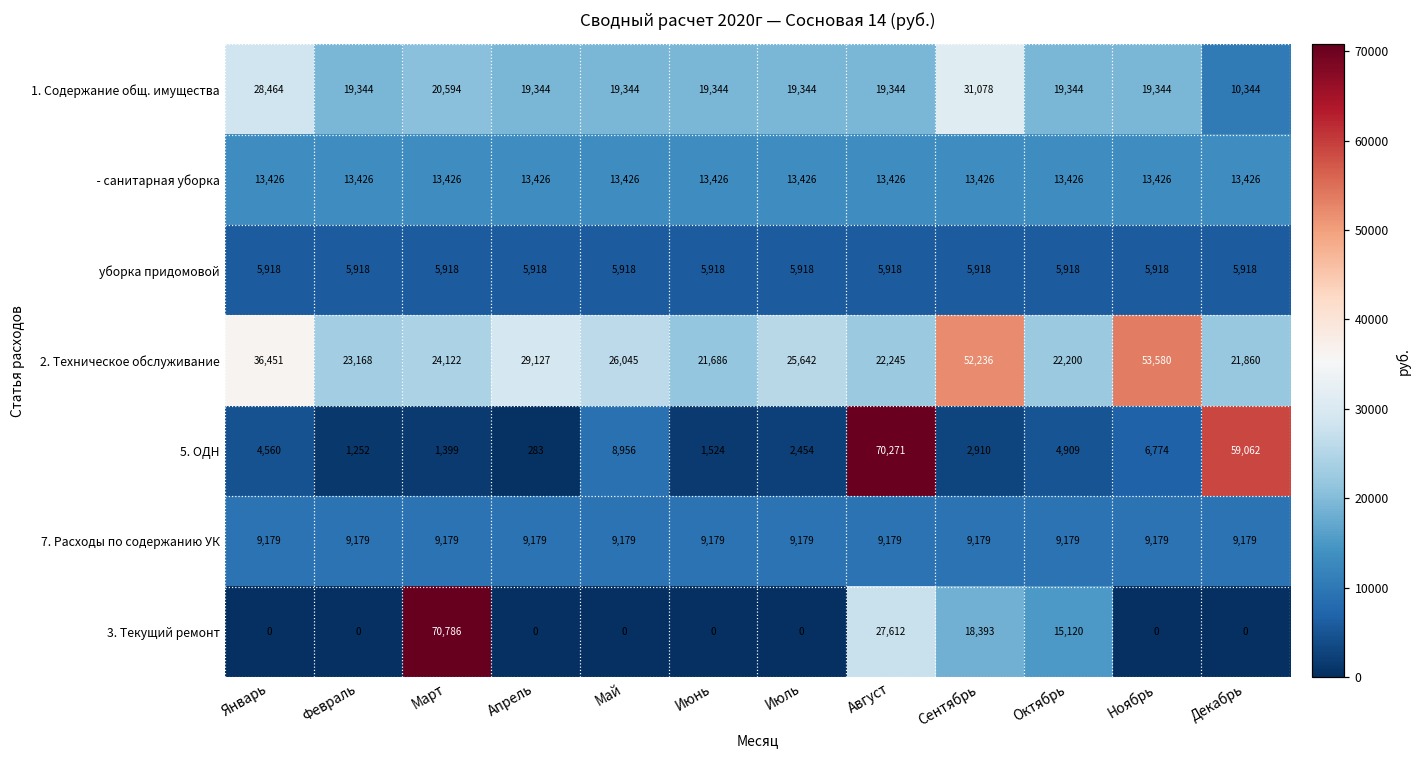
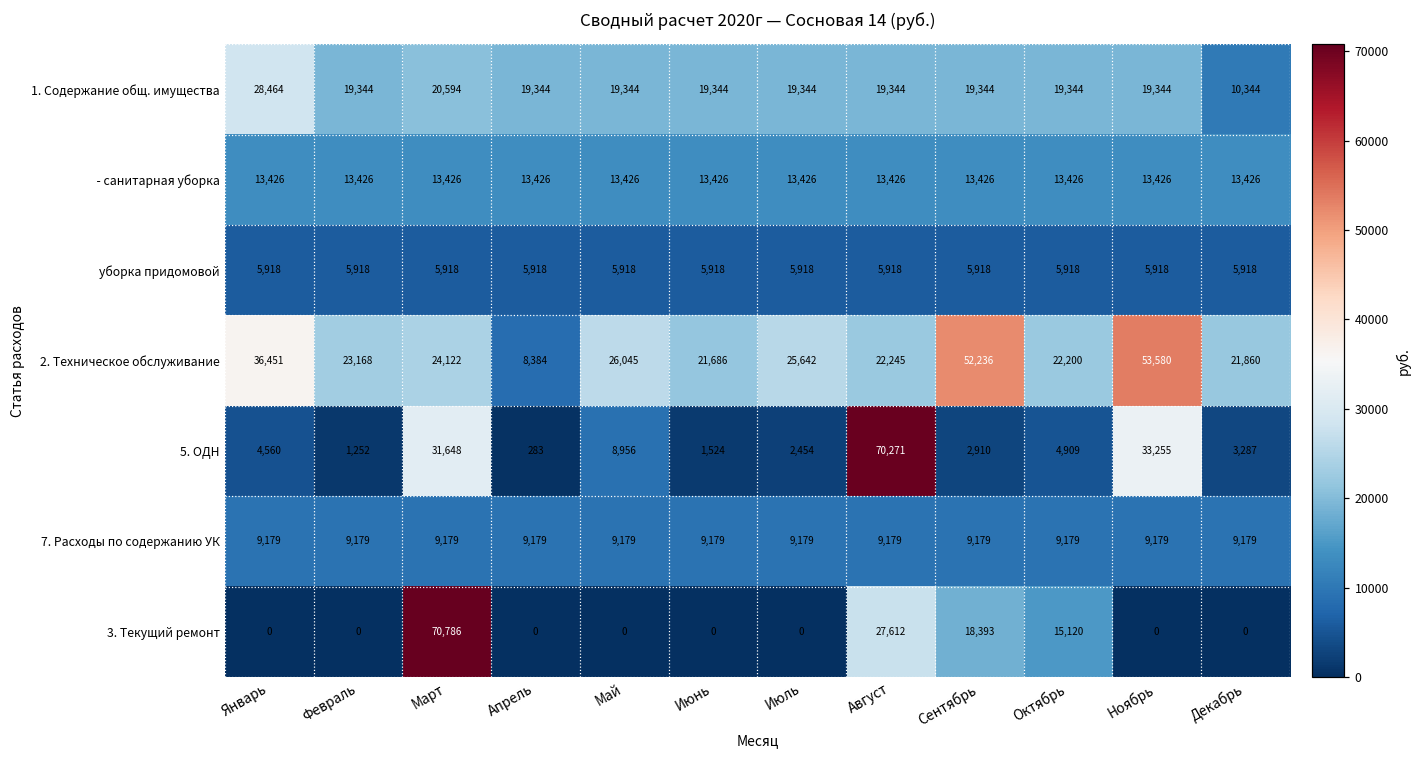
1. Содержание общ. имущества, Сентябрь: 31,078 -> 19,344
2. Техническое обслуживание, Апрель: 29,127 -> 8,384
5. ОДН, Март: 1,399 -> 31,648
5. ОДН, Ноябрь: 6,774 -> 33,255
5. ОДН, Декабрь: 59,062 -> 3,287
